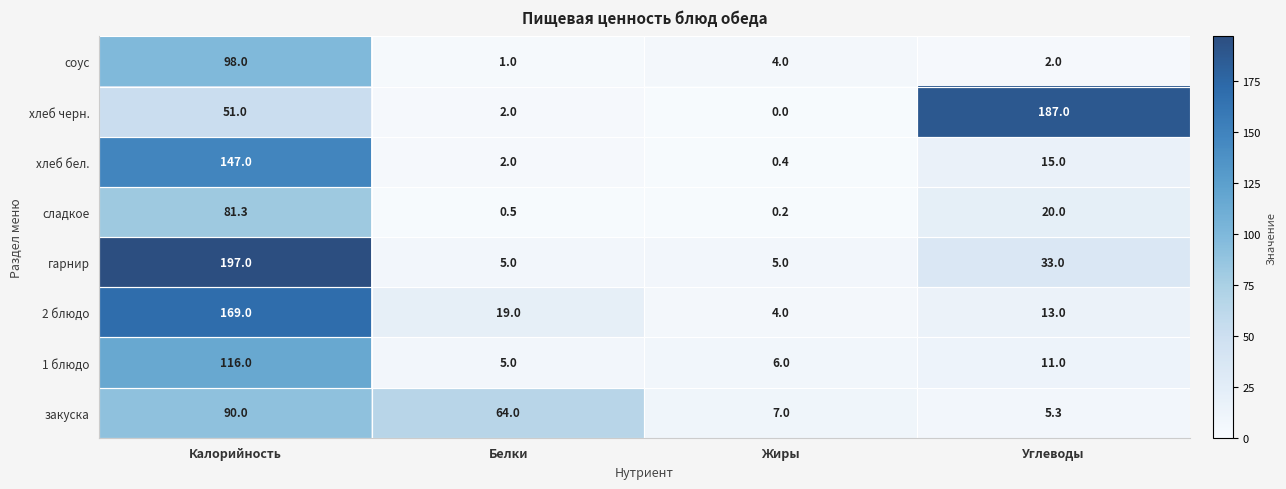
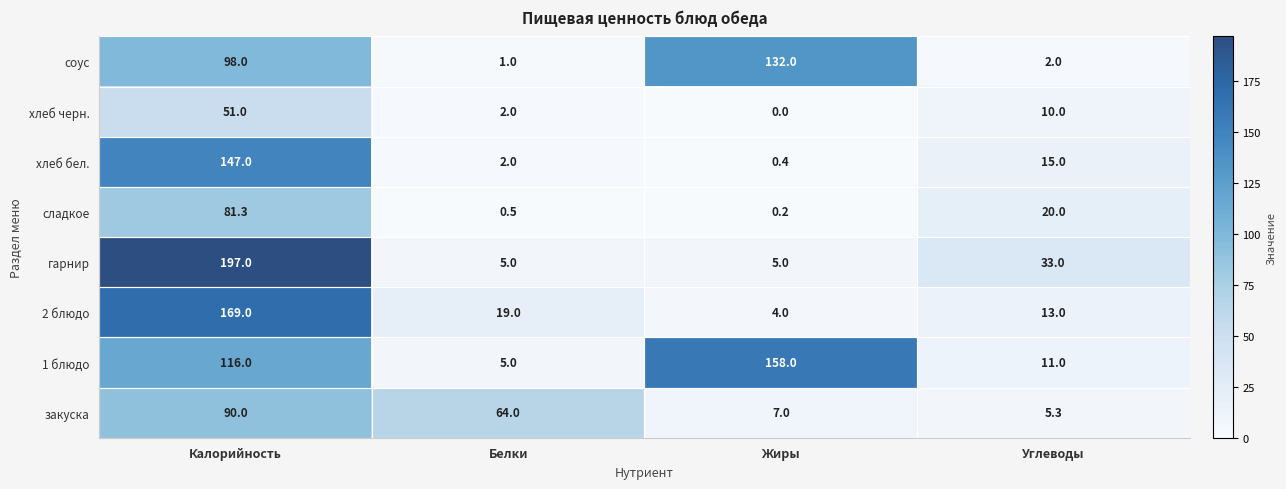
соус, Жиры: 4.0 -> 132.0
хлеб черн., Углеводы: 187.0 -> 10.0
1 блюдо, Жиры: 6.0 -> 158.0
